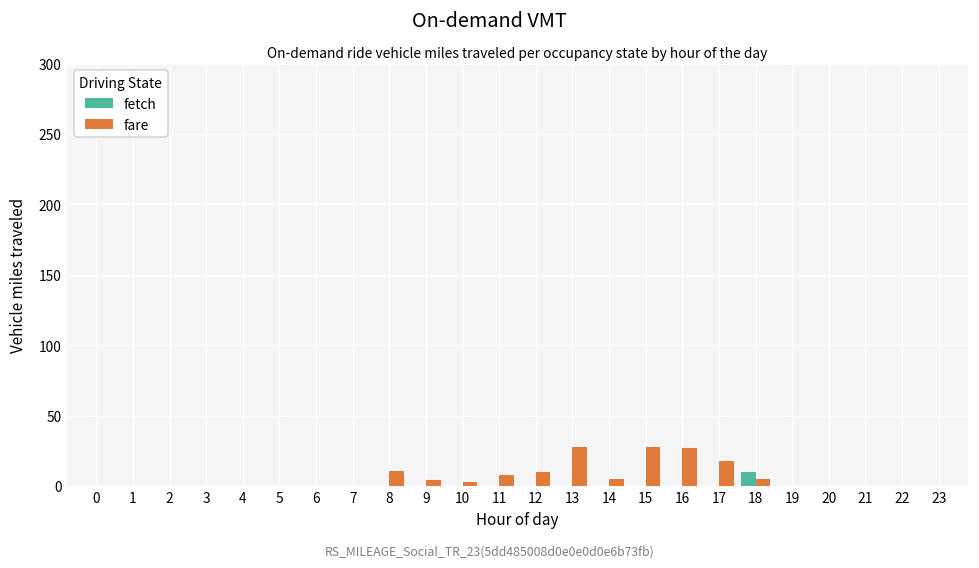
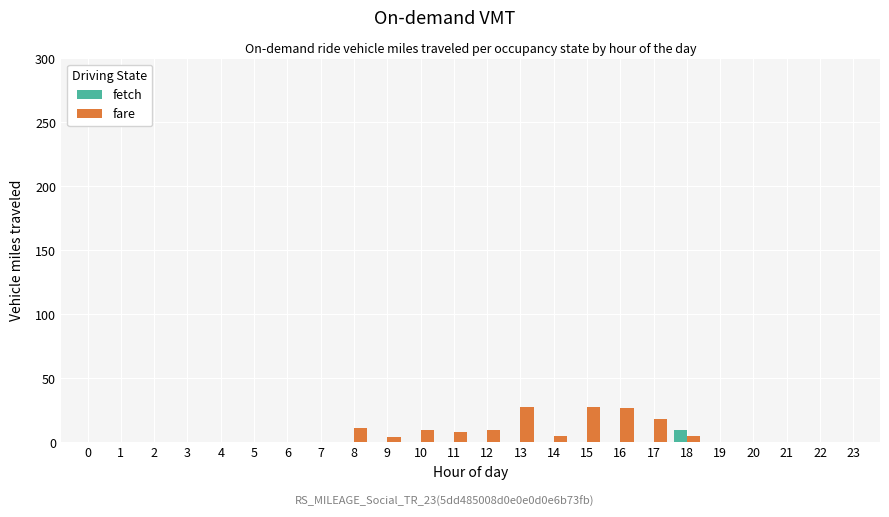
fare, 10: 3 -> 10
